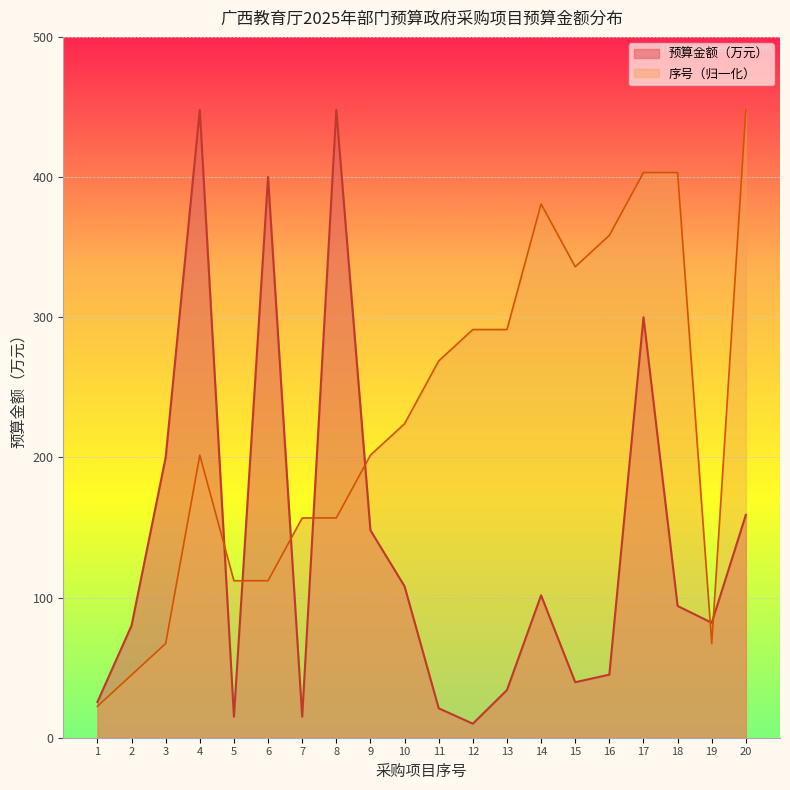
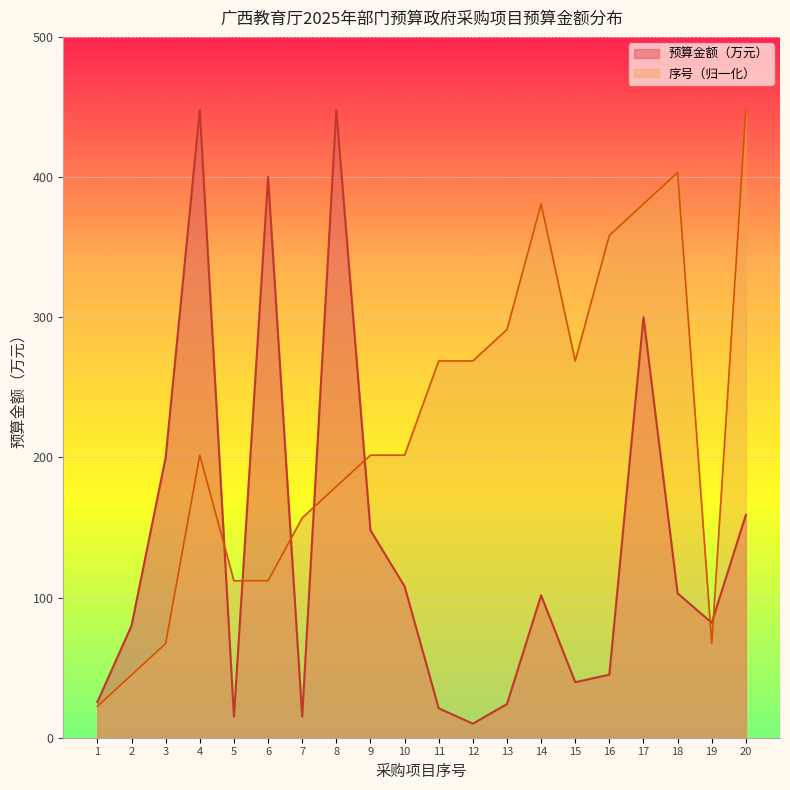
序号（归一化）, 8: 157 -> 179
序号（归一化）, 10: 224 -> 202
序号（归一化）, 12: 291 -> 269
预算金额（万元）, 13: 34 -> 24
序号（归一化）, 15: 336 -> 269
序号（归一化）, 17: 403 -> 381
预算金额（万元）, 18: 94 -> 103
